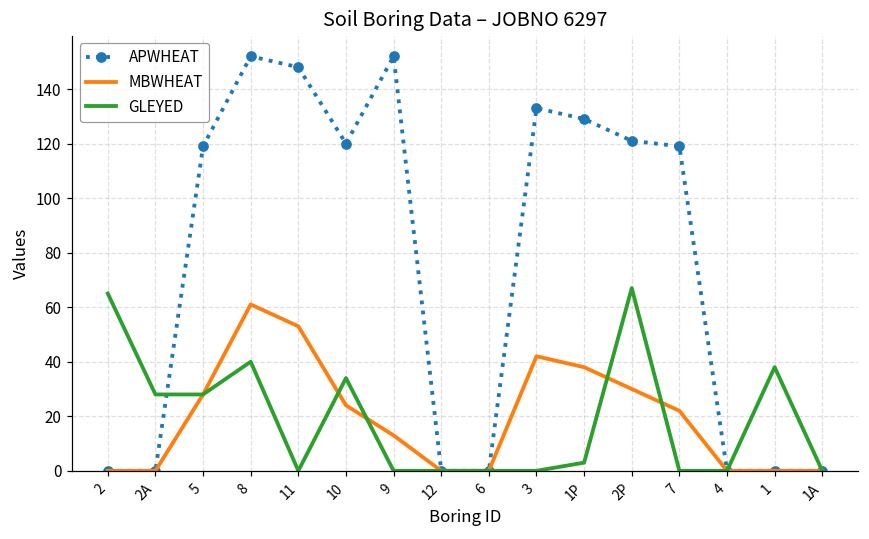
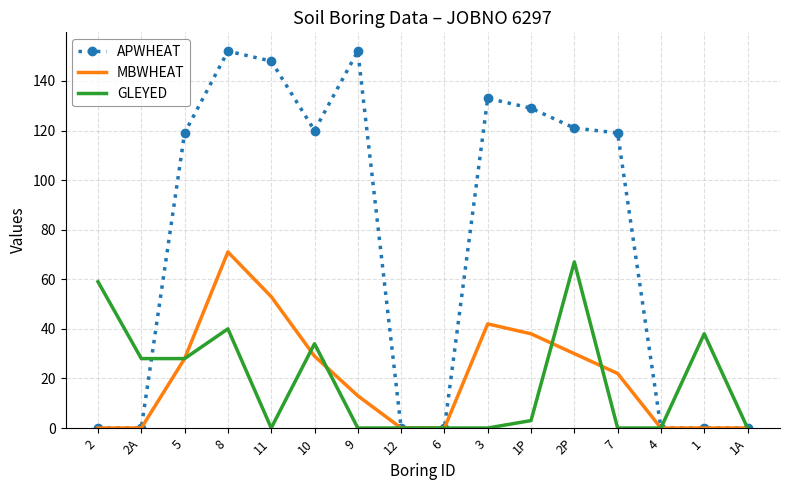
GLEYED, 2: 65 -> 59
MBWHEAT, 8: 61 -> 71
MBWHEAT, 10: 24 -> 29
